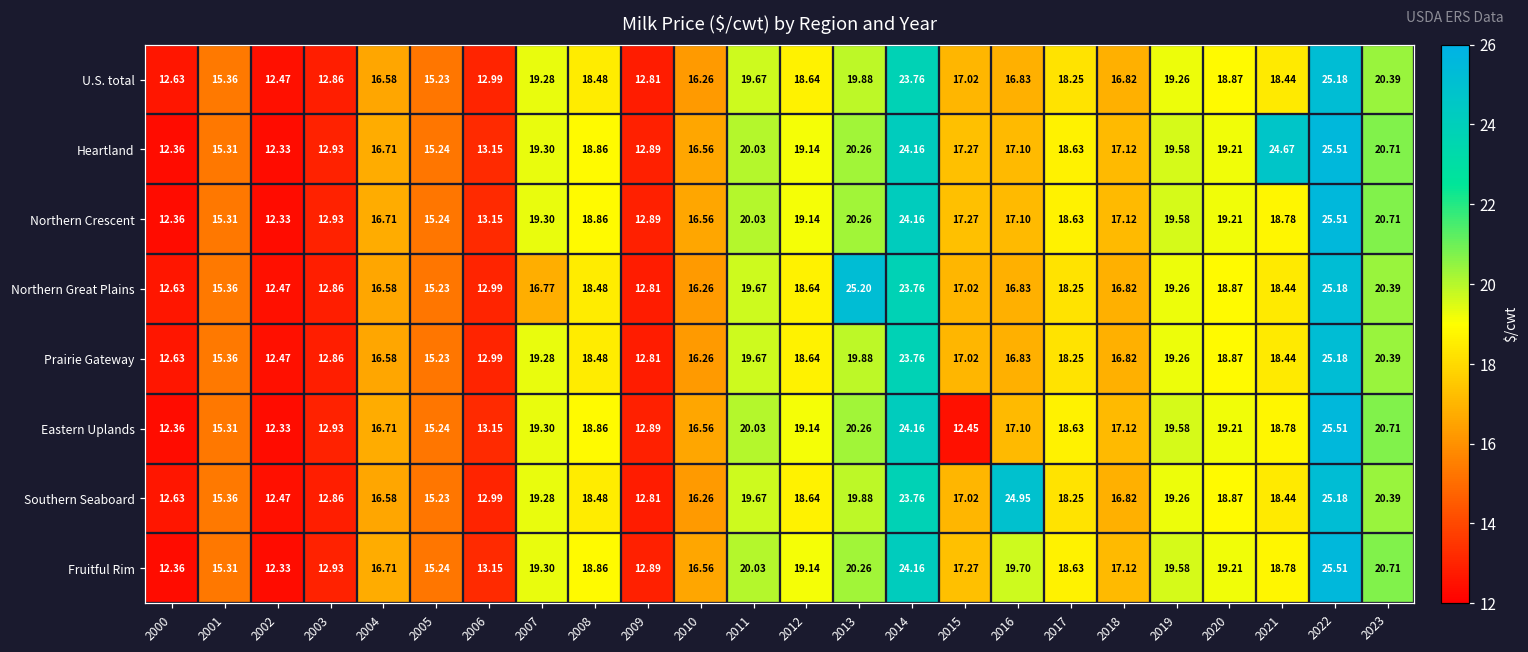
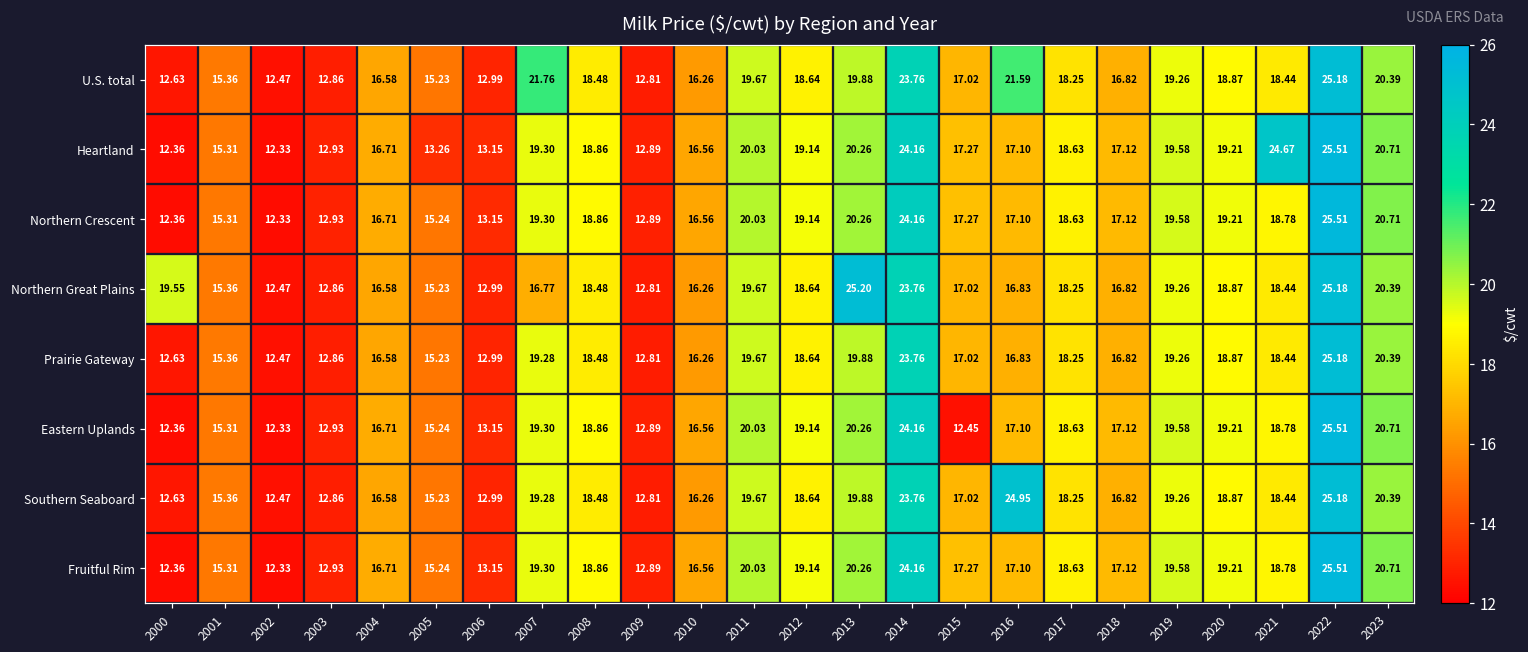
U.S. total, 2007: 19.28 -> 21.76
U.S. total, 2016: 16.83 -> 21.59
Heartland, 2005: 15.24 -> 13.26
Northern Great Plains, 2000: 12.63 -> 19.55
Fruitful Rim, 2016: 19.70 -> 17.10
